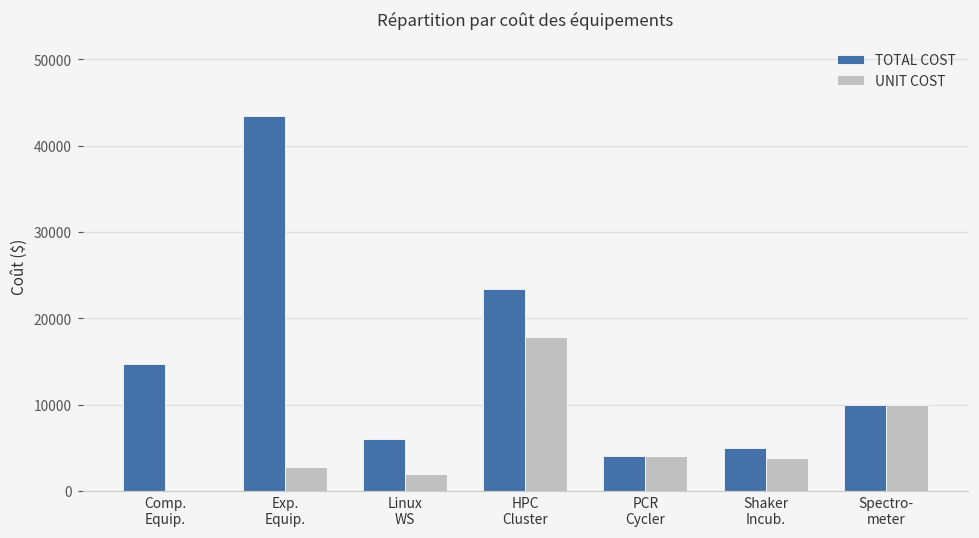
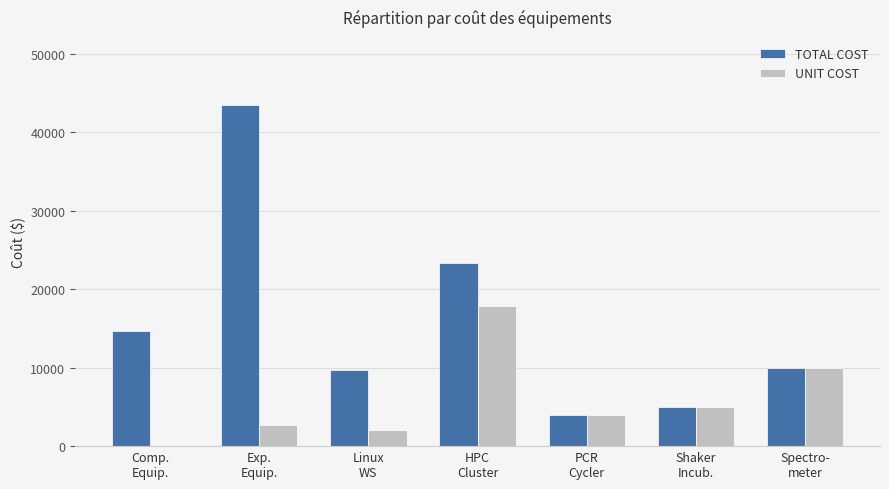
TOTAL COST, Linux WS: 6000 -> 10000
UNIT COST, Shaker Incub.: 4000 -> 5000
